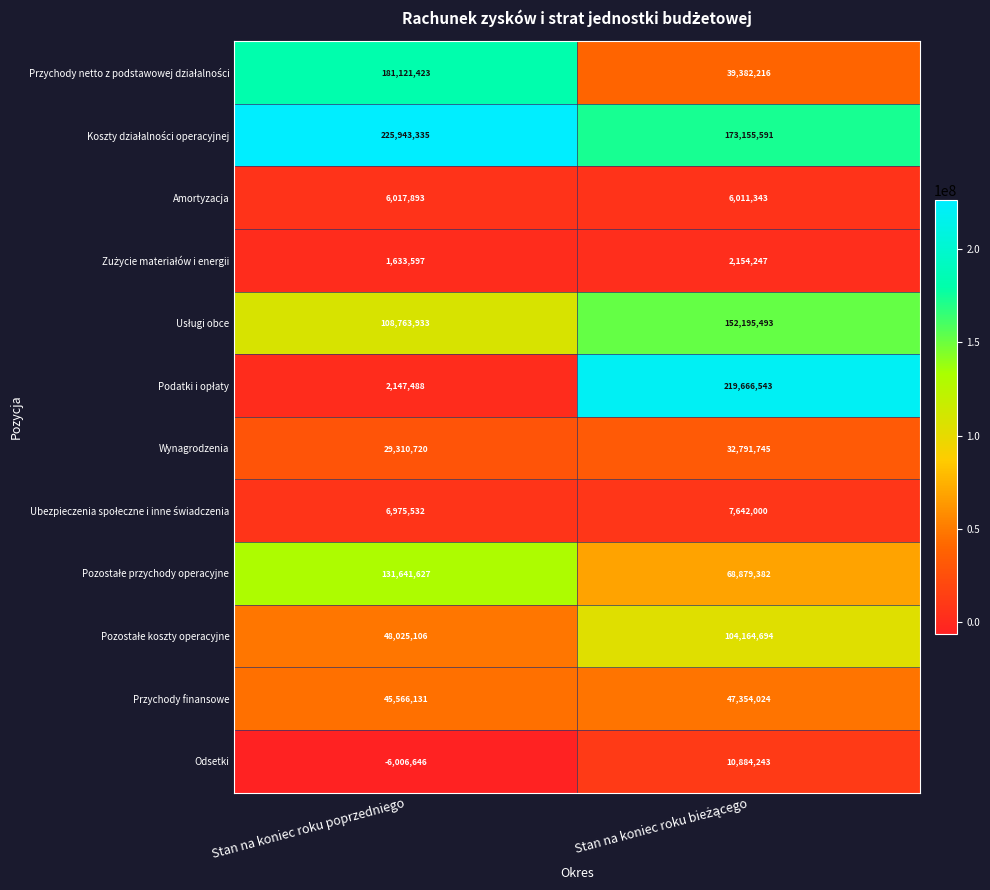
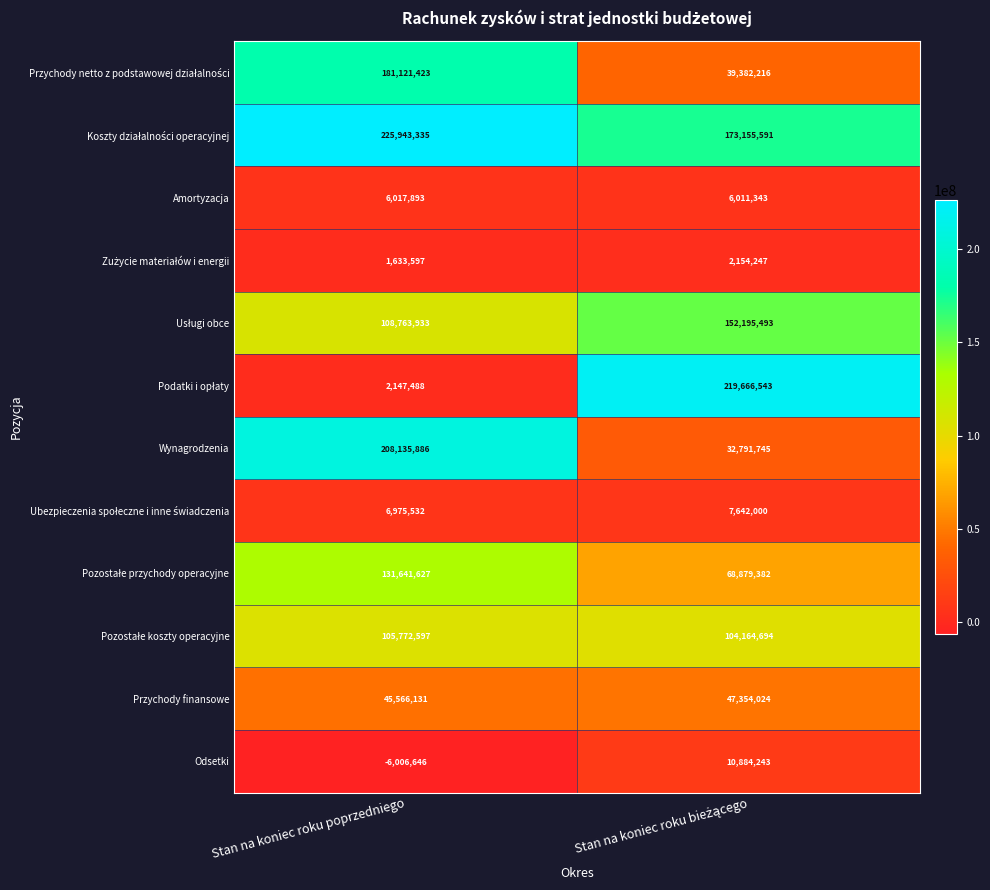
Wynagrodzenia, Stan na koniec roku poprzedniego: 29,310,720 -> 208,135,886
Pozostałe koszty operacyjne, Stan na koniec roku poprzedniego: 48,025,106 -> 105,772,597
